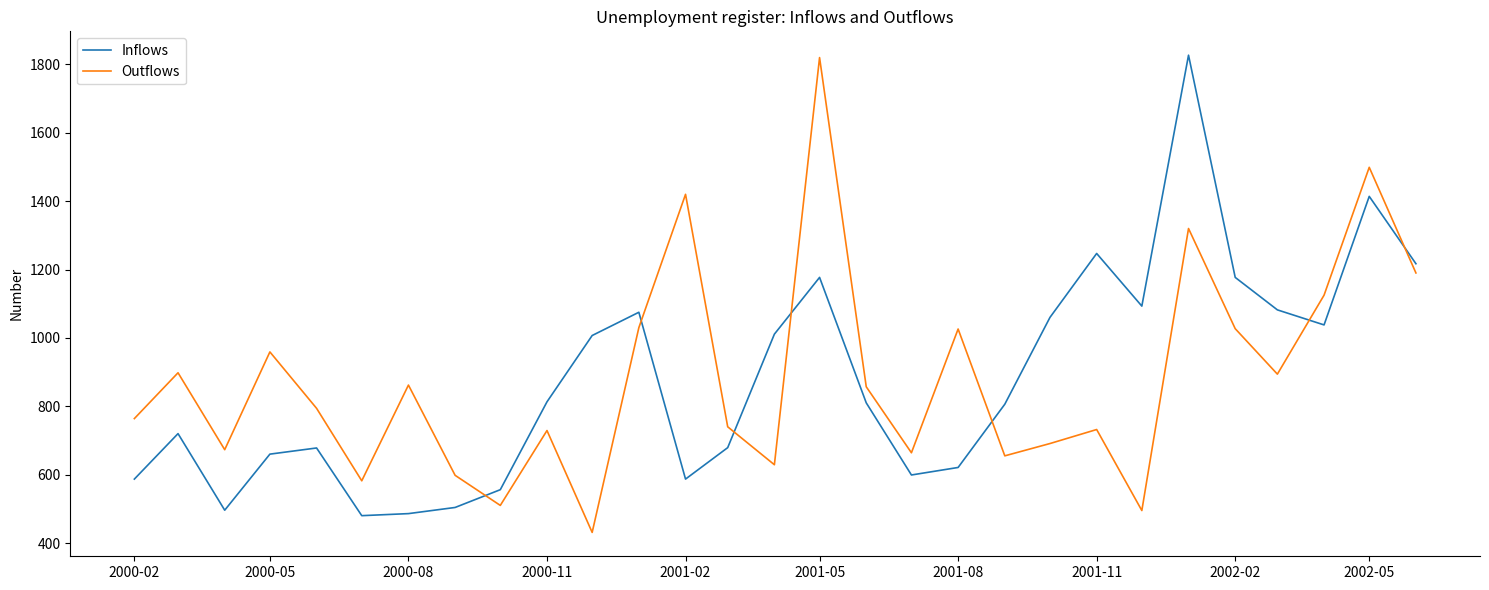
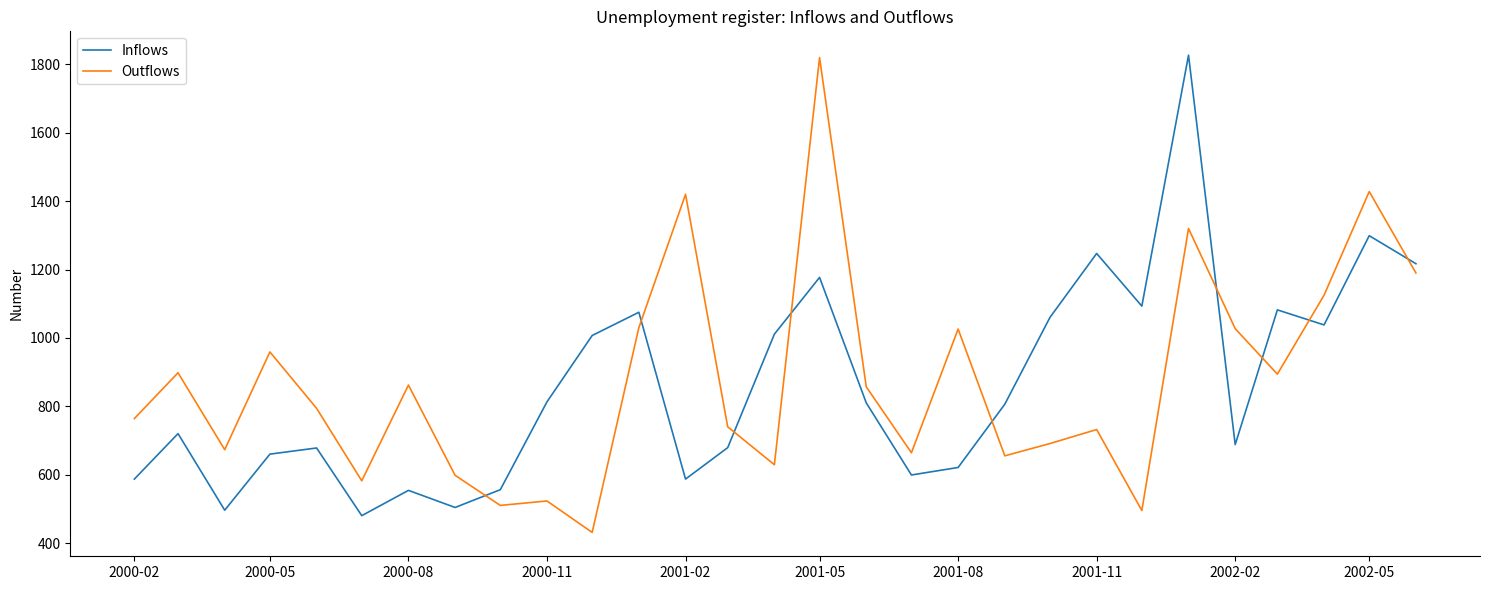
Inflows, 2000-08: 490 -> 550
Outflows, 2000-11: 730 -> 520
Inflows, 2002-02: 1180 -> 690
Inflows, 2002-05: 1410 -> 1300
Outflows, 2002-05: 1500 -> 1430
